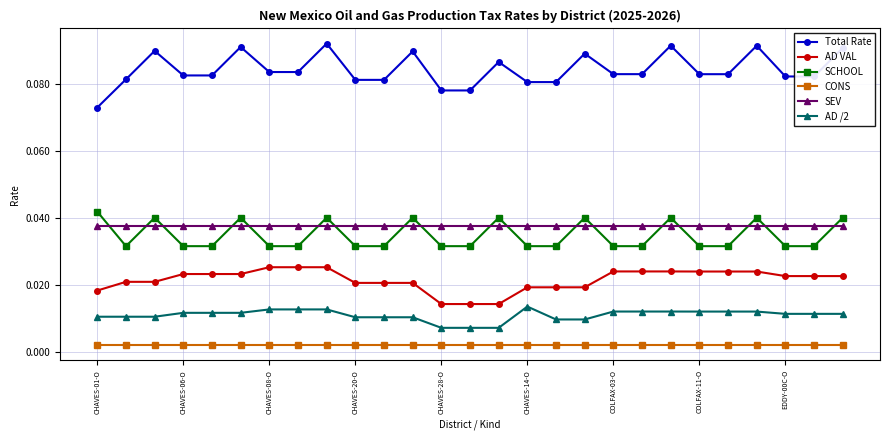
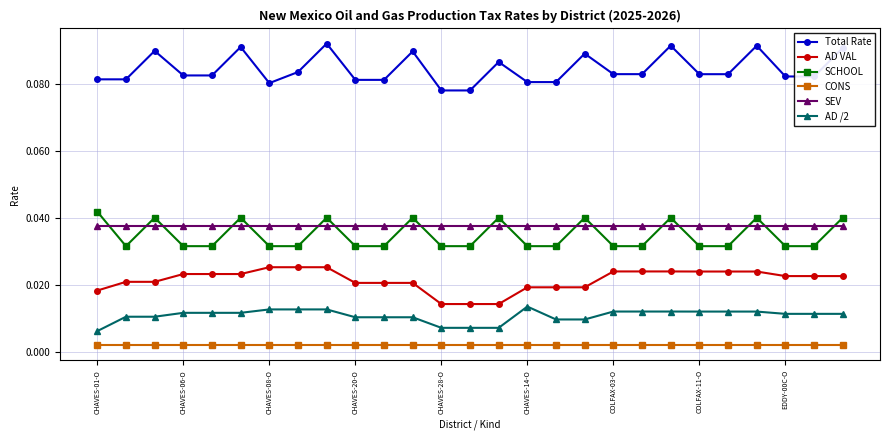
Total Rate, CHAVES-01-O: 0.073 -> 0.081
AD /2, CHAVES-01-O: 0.010 -> 0.006
Total Rate, CHAVES-08-O: 0.084 -> 0.080
